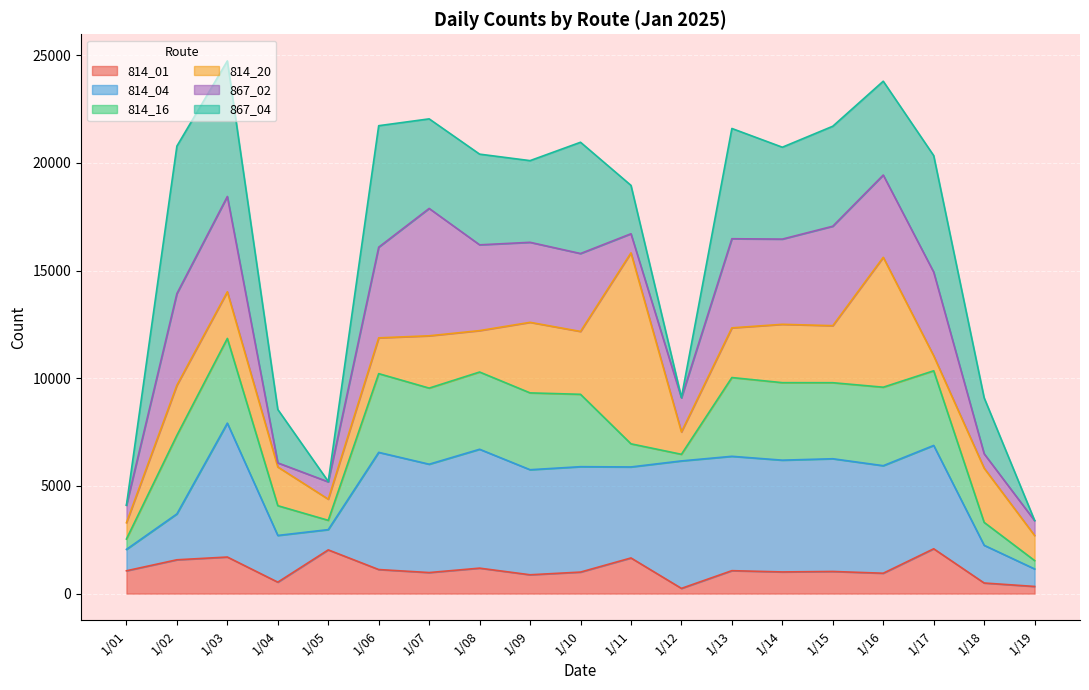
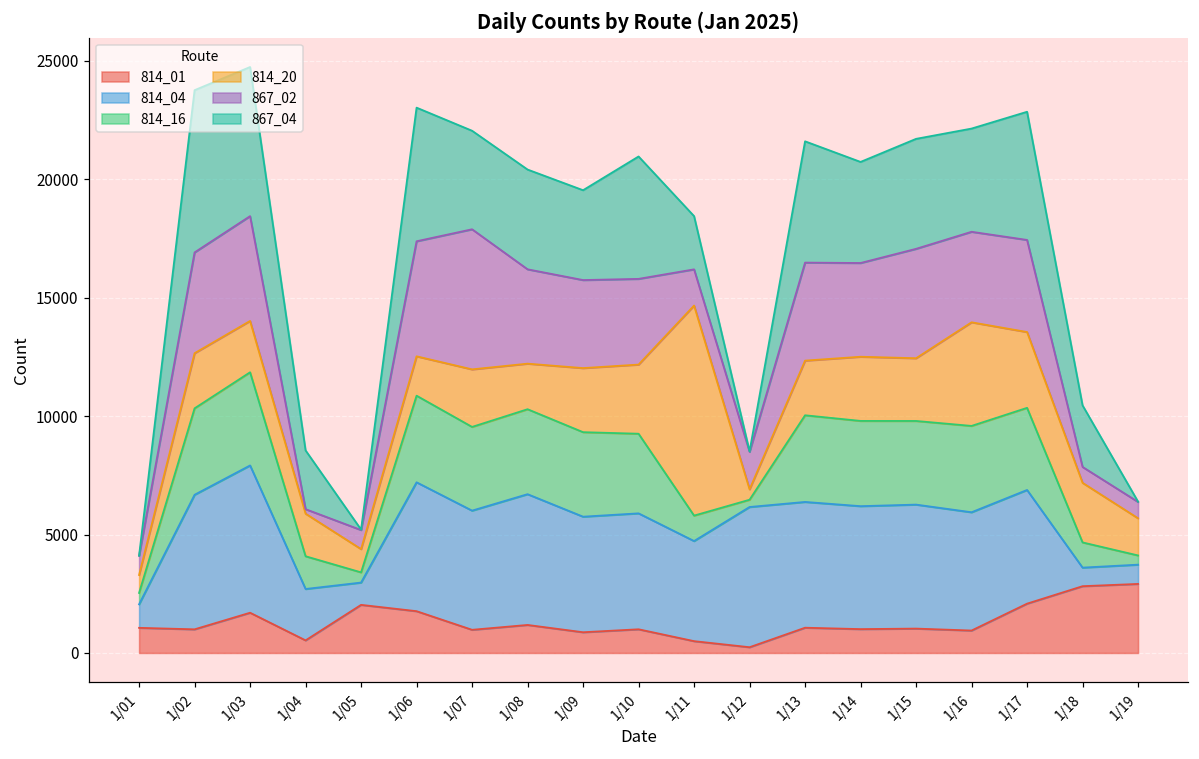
814_01, 1/02: 1600 -> 1000
814_04, 1/02: 2100 -> 5700
814_01, 1/06: 1100 -> 1800
867_02, 1/06: 4200 -> 4900
814_20, 1/09: 3300 -> 2700
814_01, 1/11: 1700 -> 500
867_02, 1/11: 900 -> 1500
814_20, 1/12: 1000 -> 400
814_20, 1/16: 6000 -> 4400
814_20, 1/17: 700 -> 3200
814_01, 1/18: 500 -> 2800
814_04, 1/18: 1800 -> 800
814_01, 1/19: 300 -> 2900
814_20, 1/19: 1200 -> 1600
